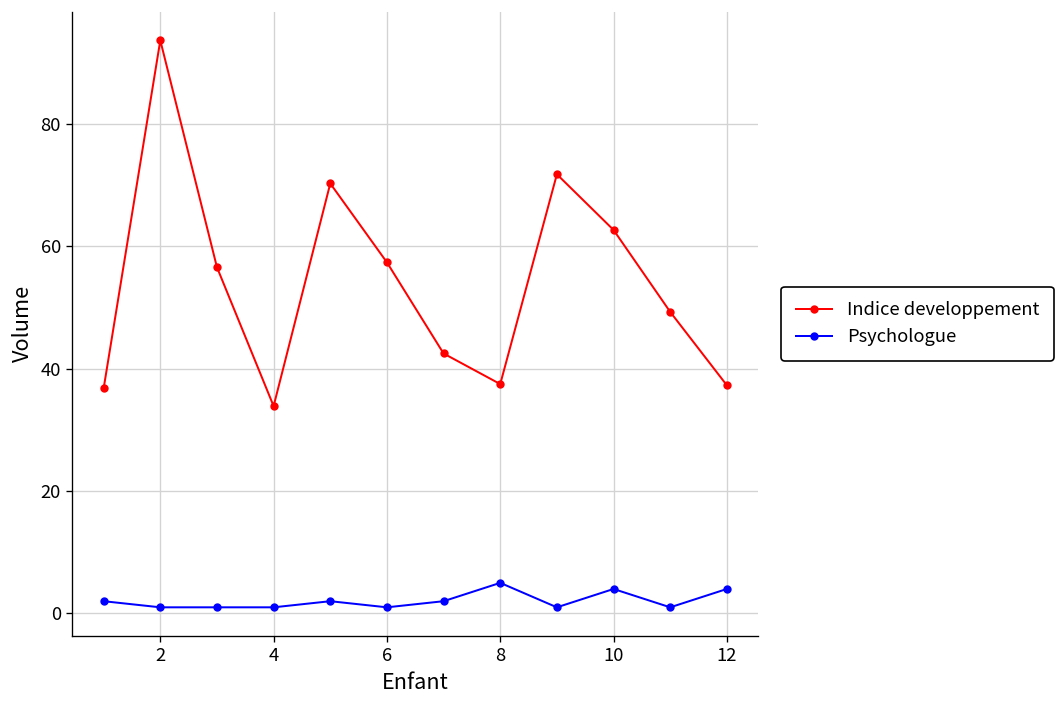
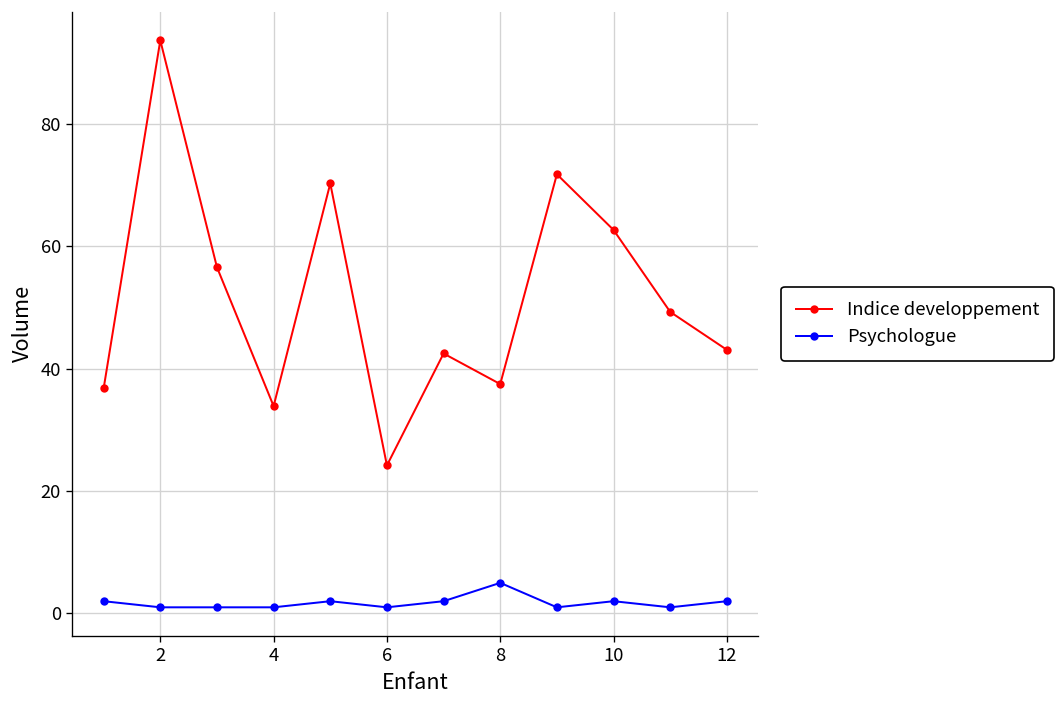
Indice developpement, 6: 57 -> 24
Psychologue, 10: 4 -> 2
Indice developpement, 12: 37 -> 43
Psychologue, 12: 4 -> 2
